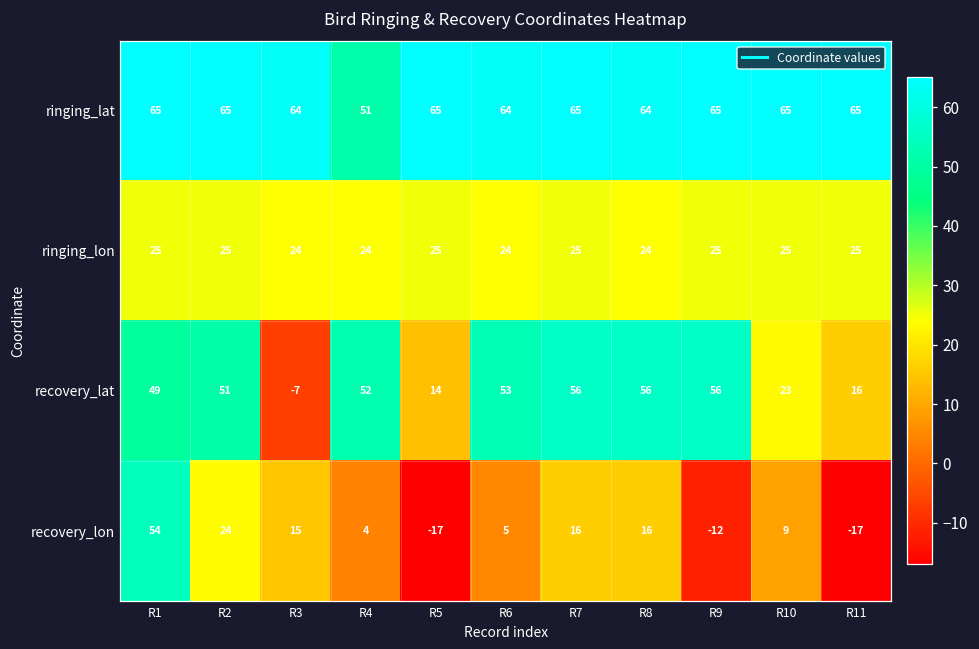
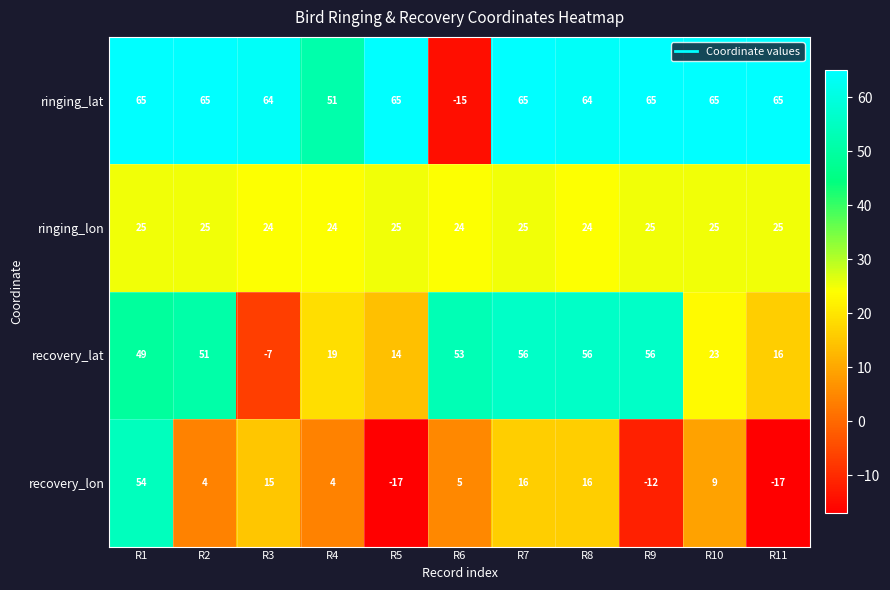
ringing_lat, R6: 64 -> -15
recovery_lat, R4: 52 -> 19
recovery_lon, R2: 24 -> 4
